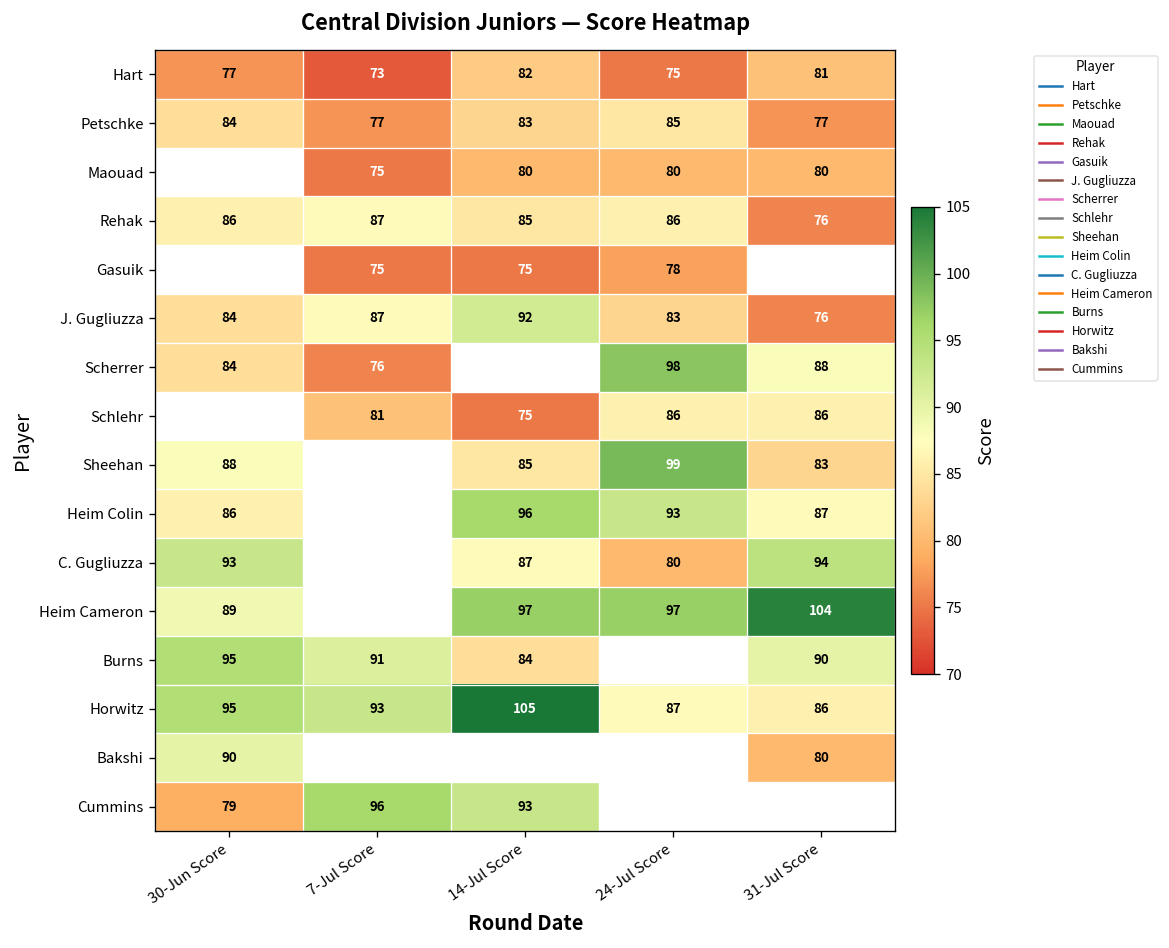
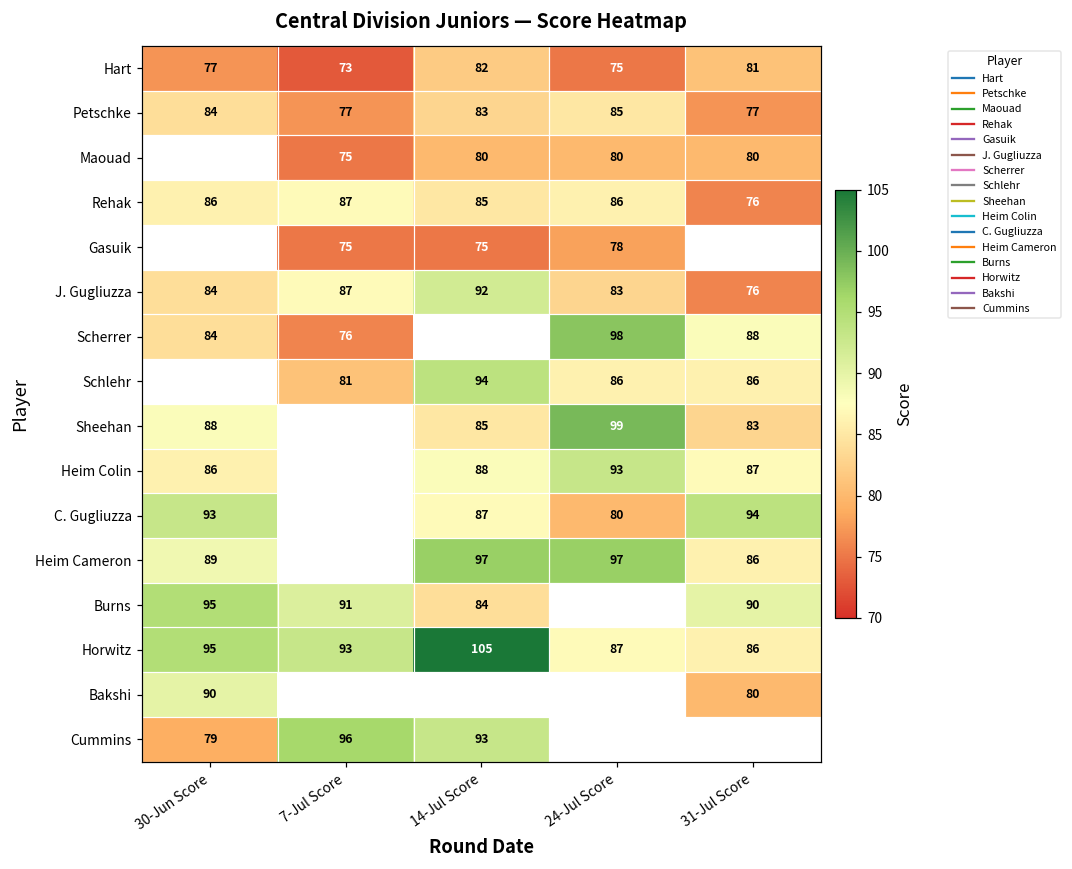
Schlehr, 14-Jul Score: 75 -> 94
Heim Colin, 14-Jul Score: 96 -> 88
Heim Cameron, 31-Jul Score: 104 -> 86
